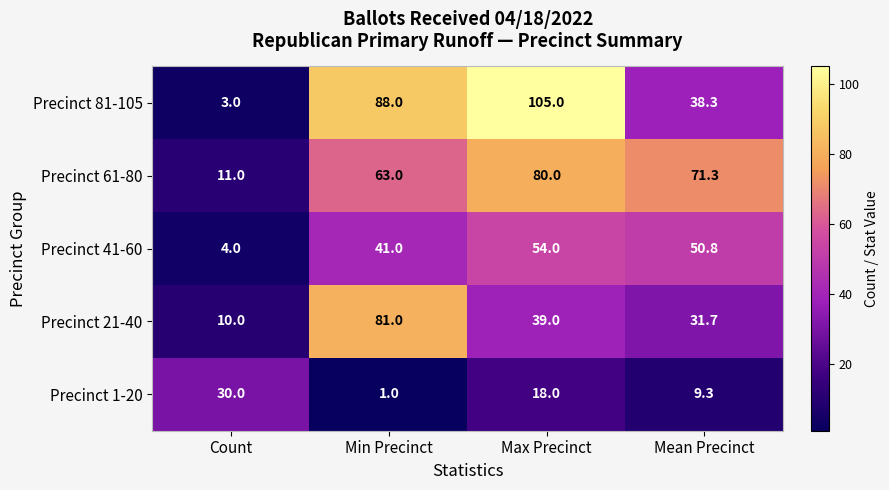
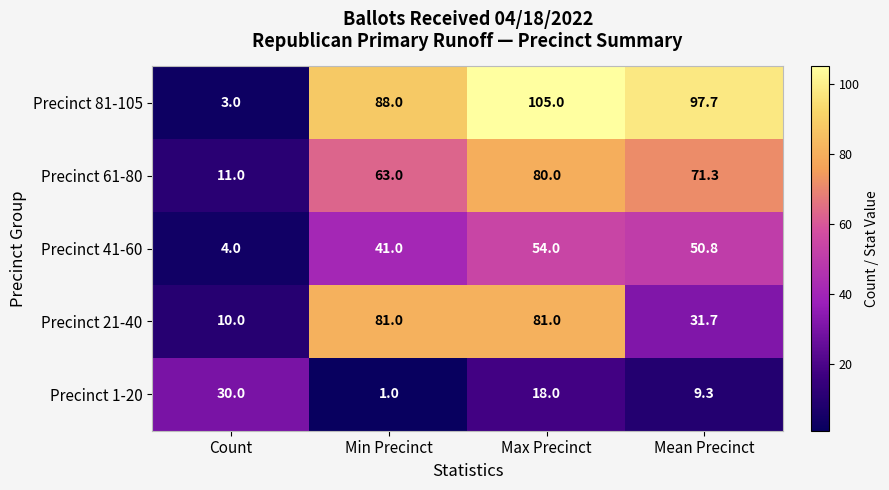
Precinct 81-105, Mean Precinct: 38.3 -> 97.7
Precinct 21-40, Max Precinct: 39.0 -> 81.0
